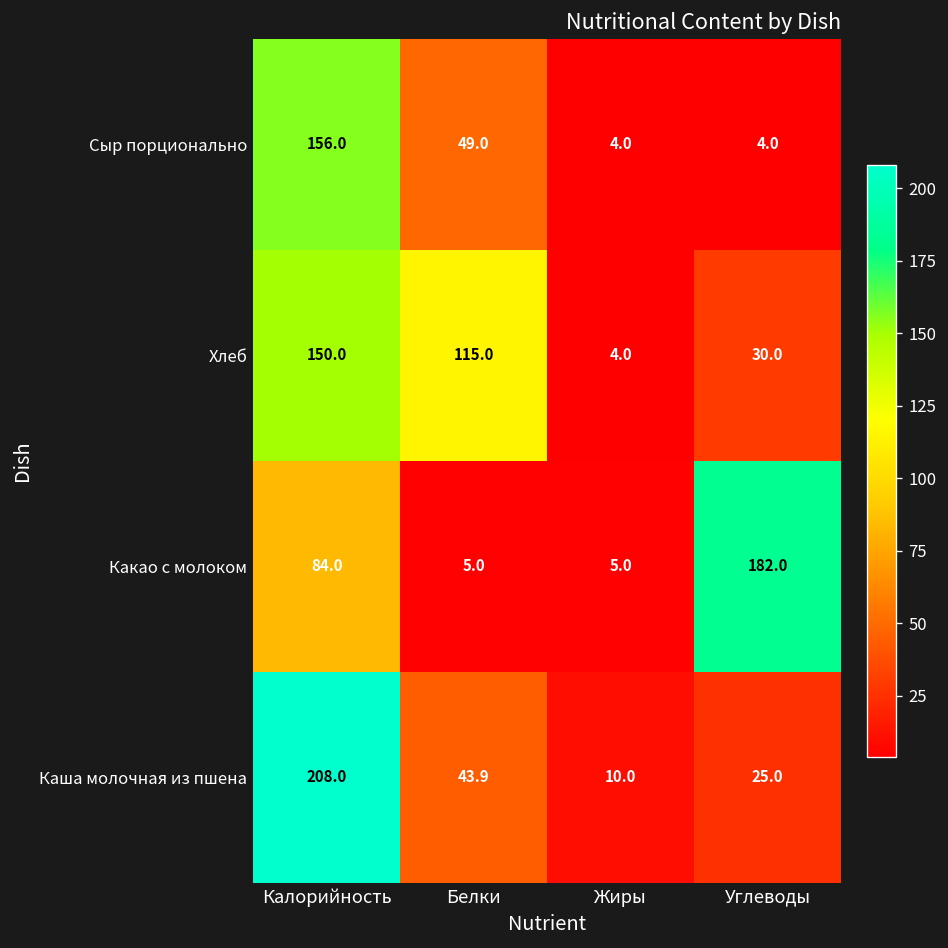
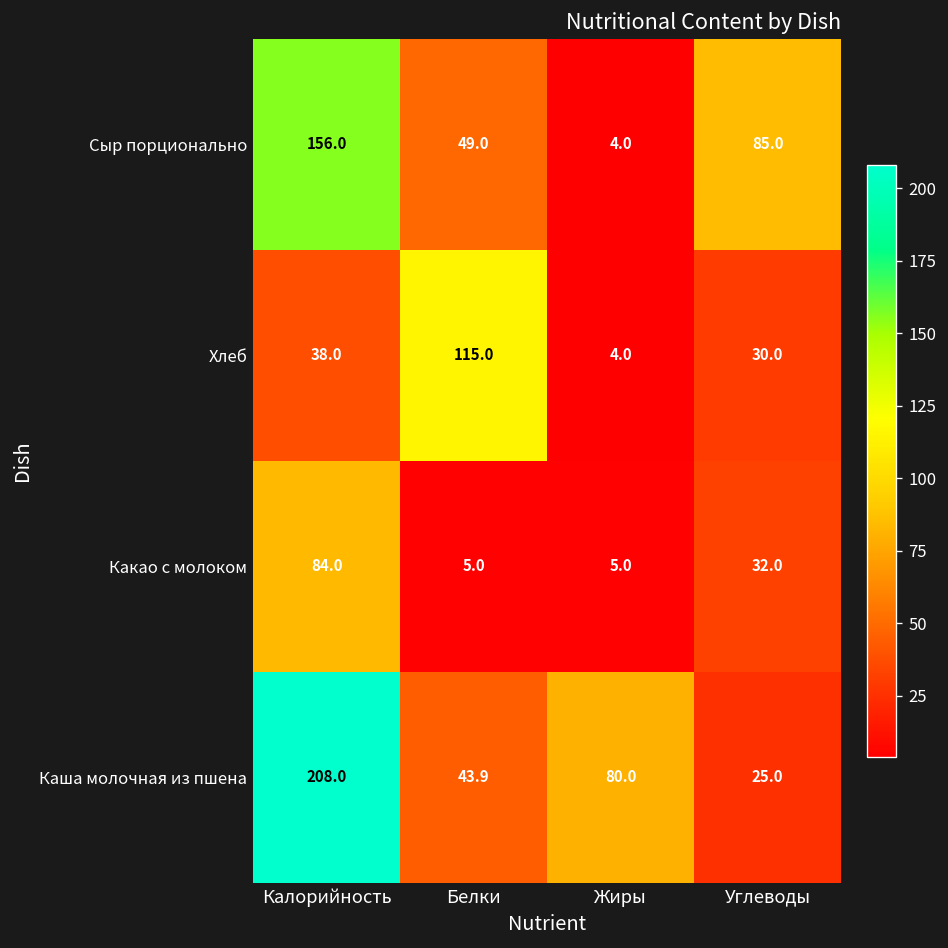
Сыр порционально, Углеводы: 4.0 -> 85.0
Хлеб, Калорийность: 150.0 -> 38.0
Какао с молоком, Углеводы: 182.0 -> 32.0
Каша молочная из пшена, Жиры: 10.0 -> 80.0
